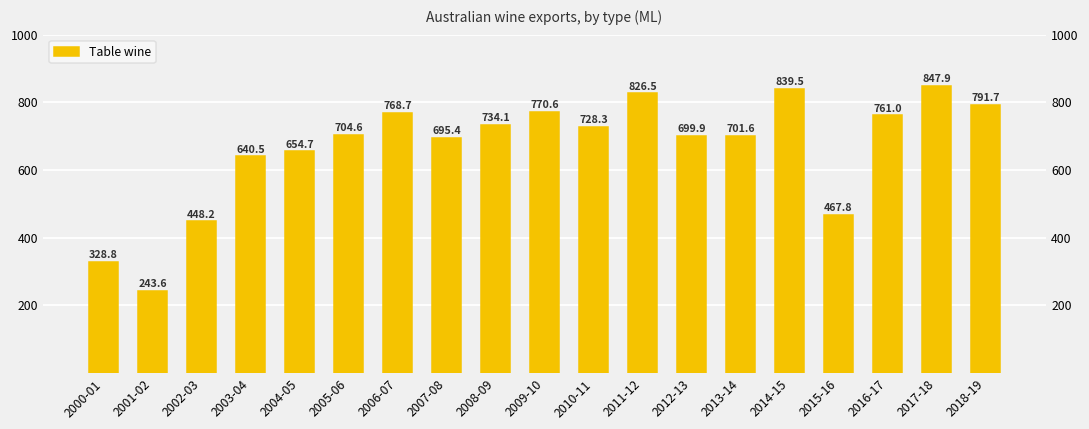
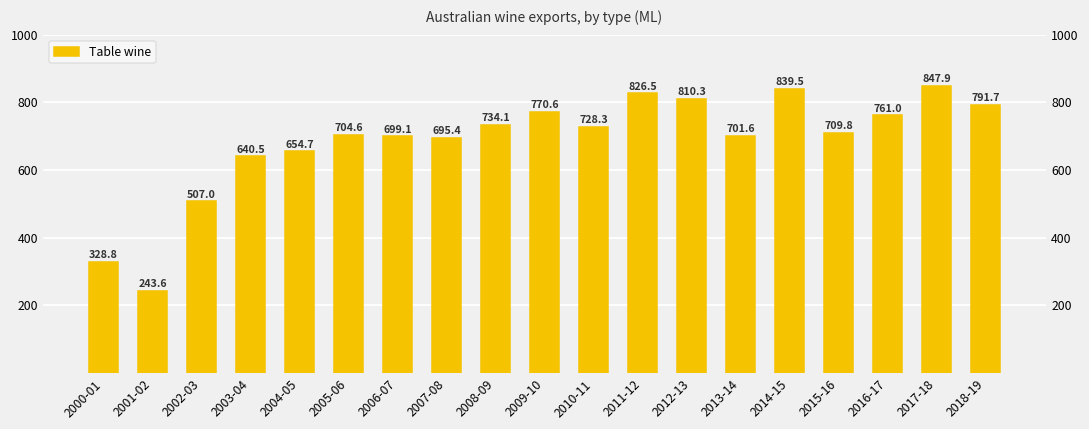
2002-03: 448.2 -> 507.0
2006-07: 768.7 -> 699.1
2012-13: 699.9 -> 810.3
2015-16: 467.8 -> 709.8
